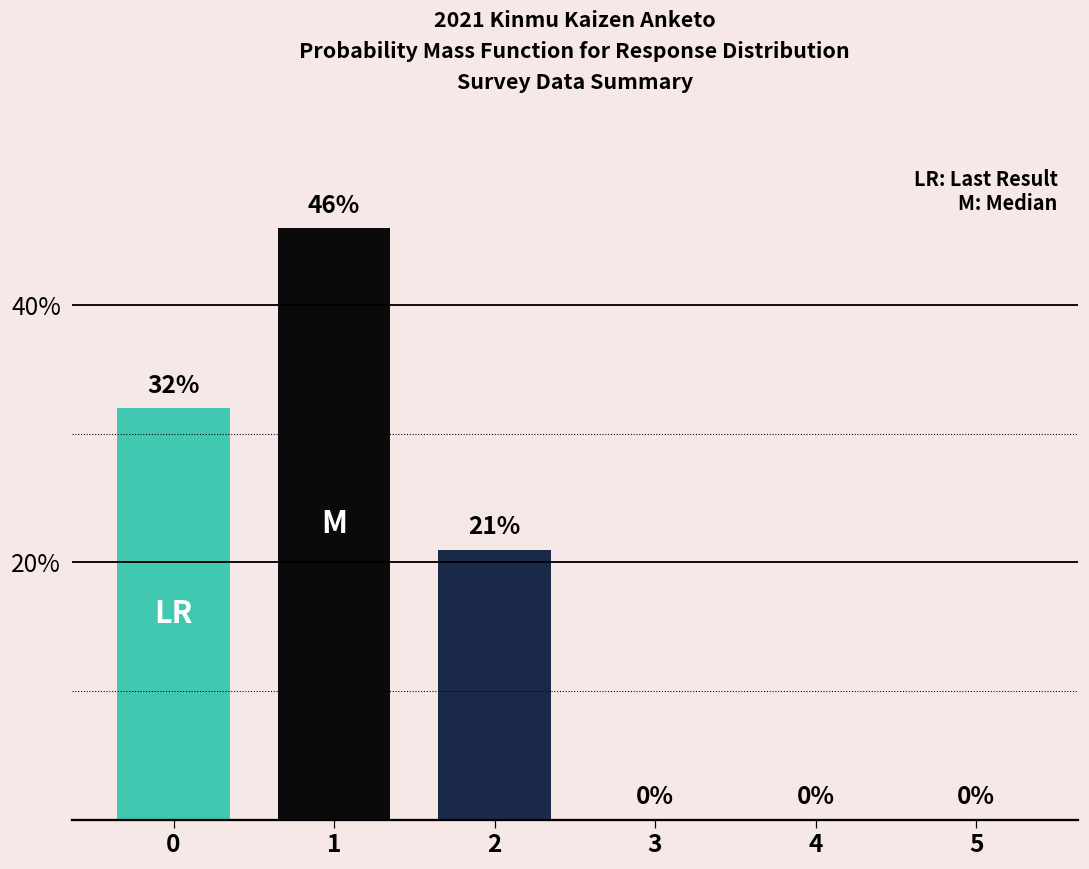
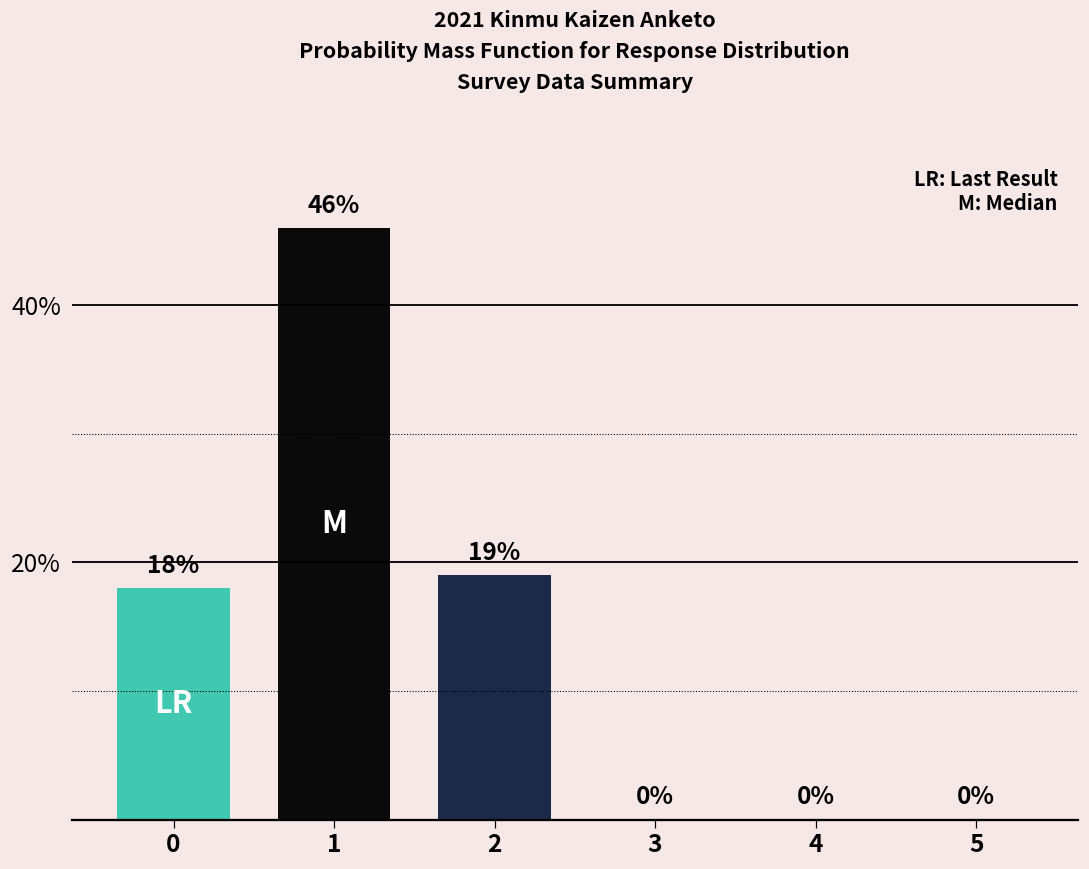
0: 32% -> 18%
2: 21% -> 19%
